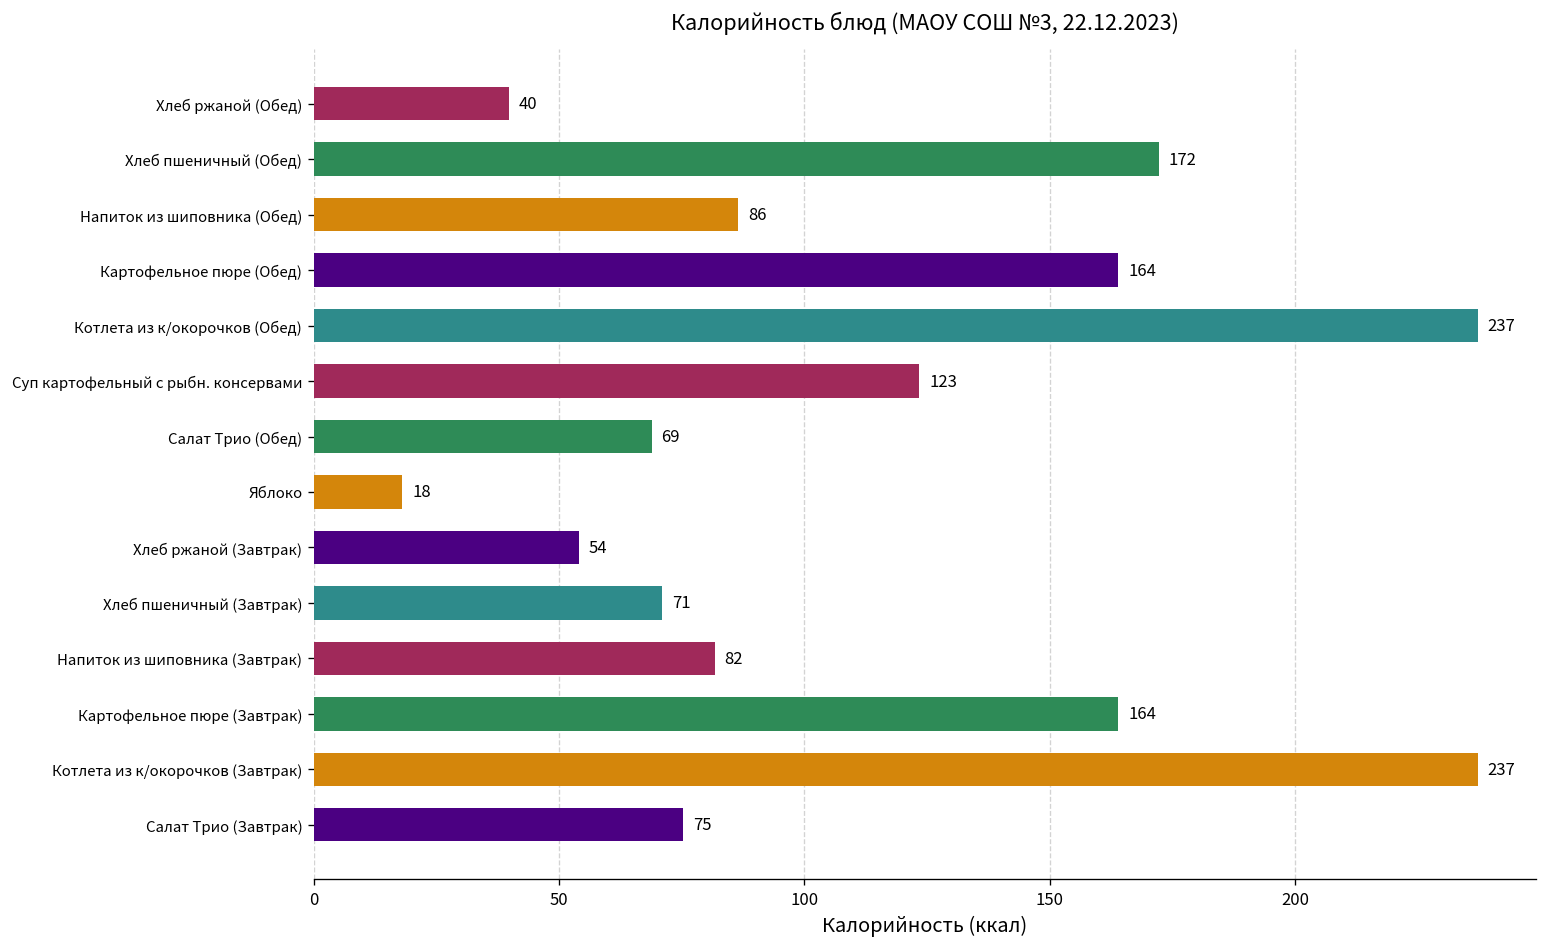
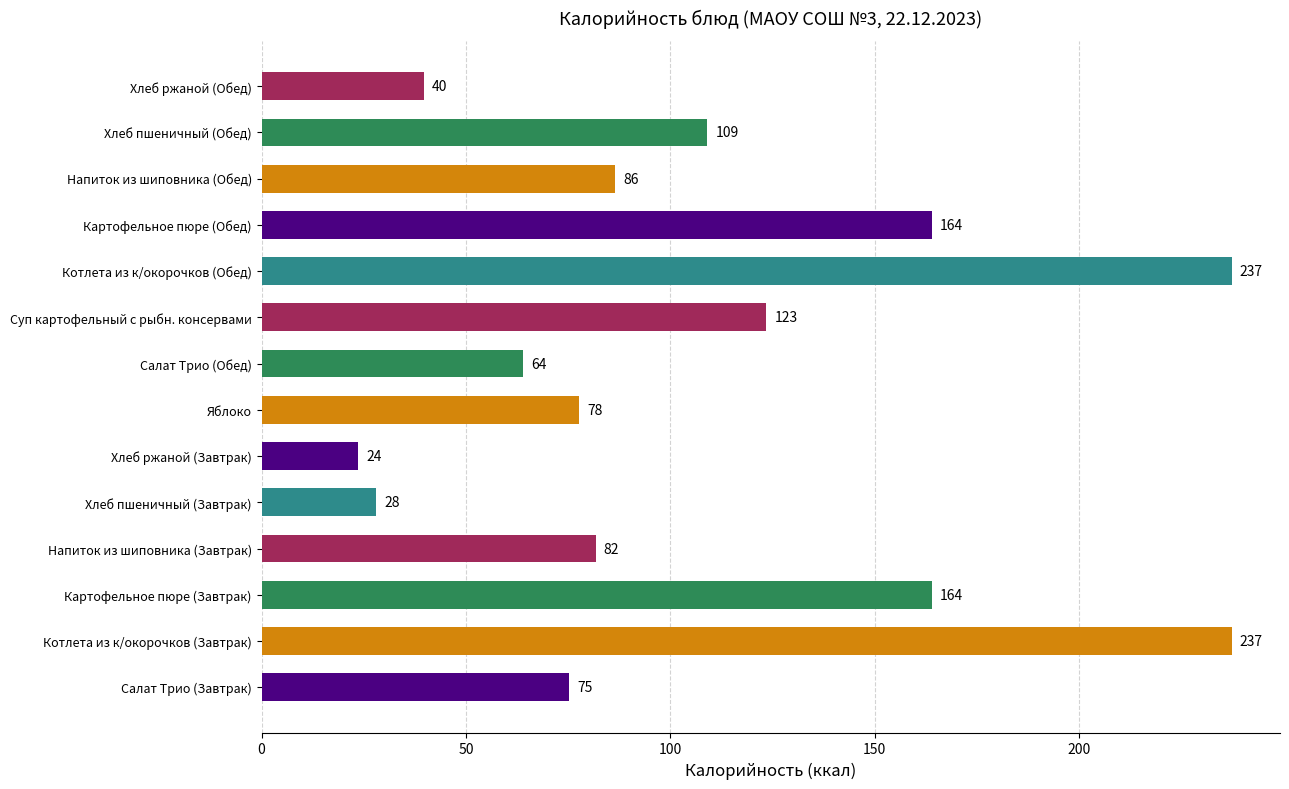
Хлеб пшеничный (Обед): 172 -> 109
Салат Трио (Обед): 69 -> 64
Яблоко: 18 -> 78
Хлеб ржаной (Завтрак): 54 -> 24
Хлеб пшеничный (Завтрак): 71 -> 28
